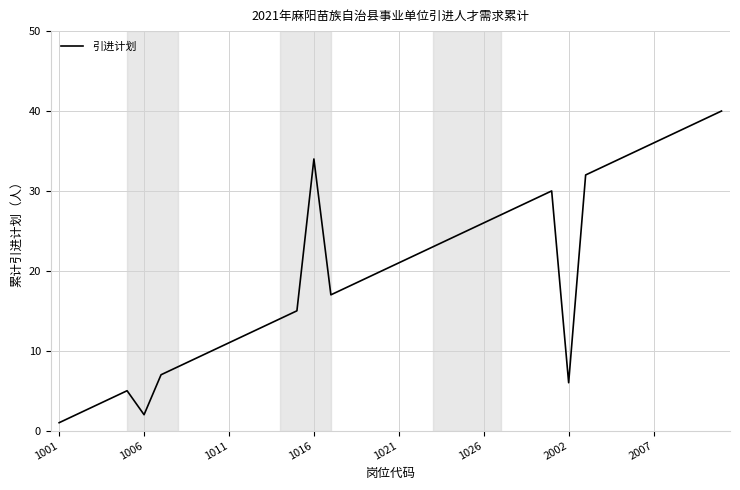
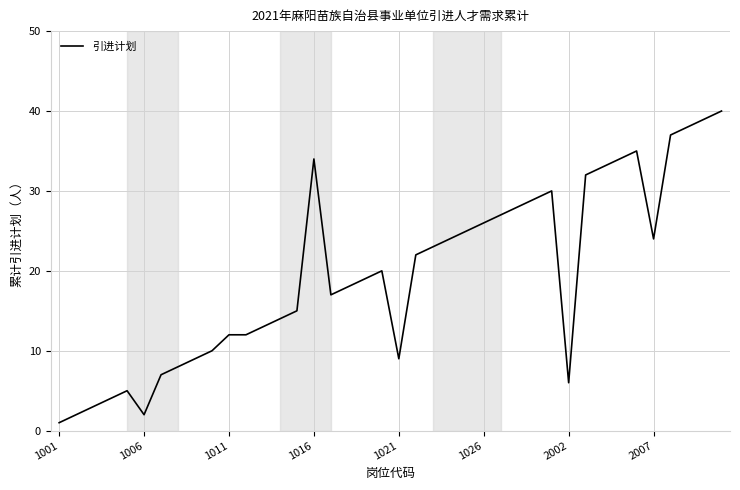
1011: 11 -> 12
1021: 21 -> 9
2007: 36 -> 24
